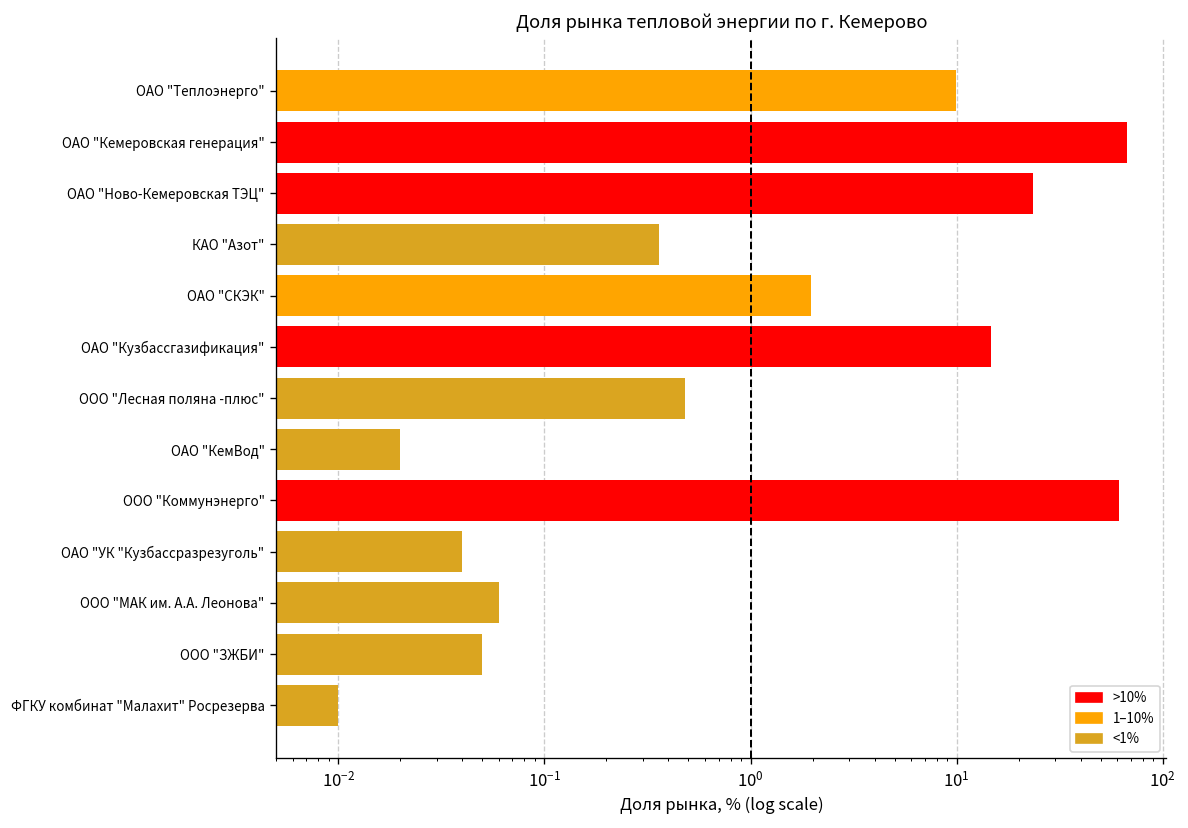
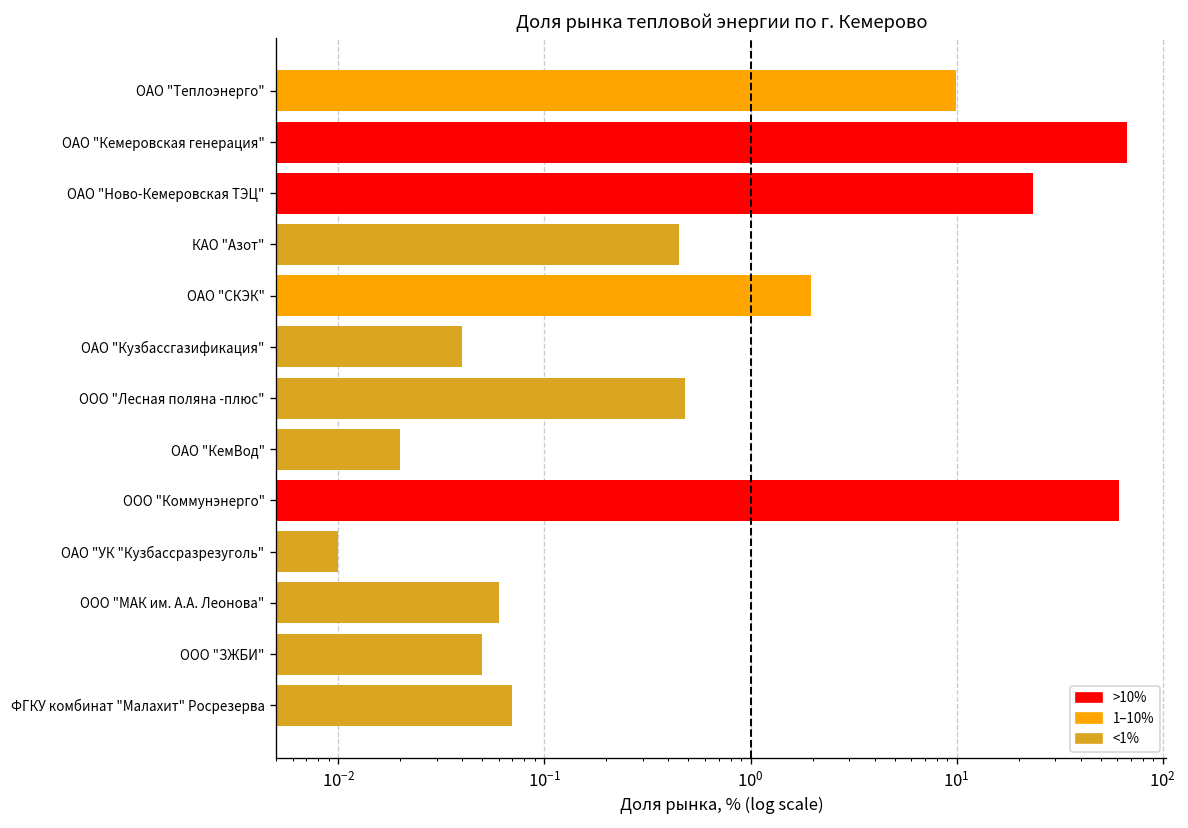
КАО "Азот": 0.36 -> 0.45
ОАО "Кузбассгазификация": 15 -> 0.04
ОАО "УК "Кузбассразрезуголь": 0.04 -> 0.01
ФГКУ комбинат "Малахит" Росрезерва: 0.01 -> 0.07
